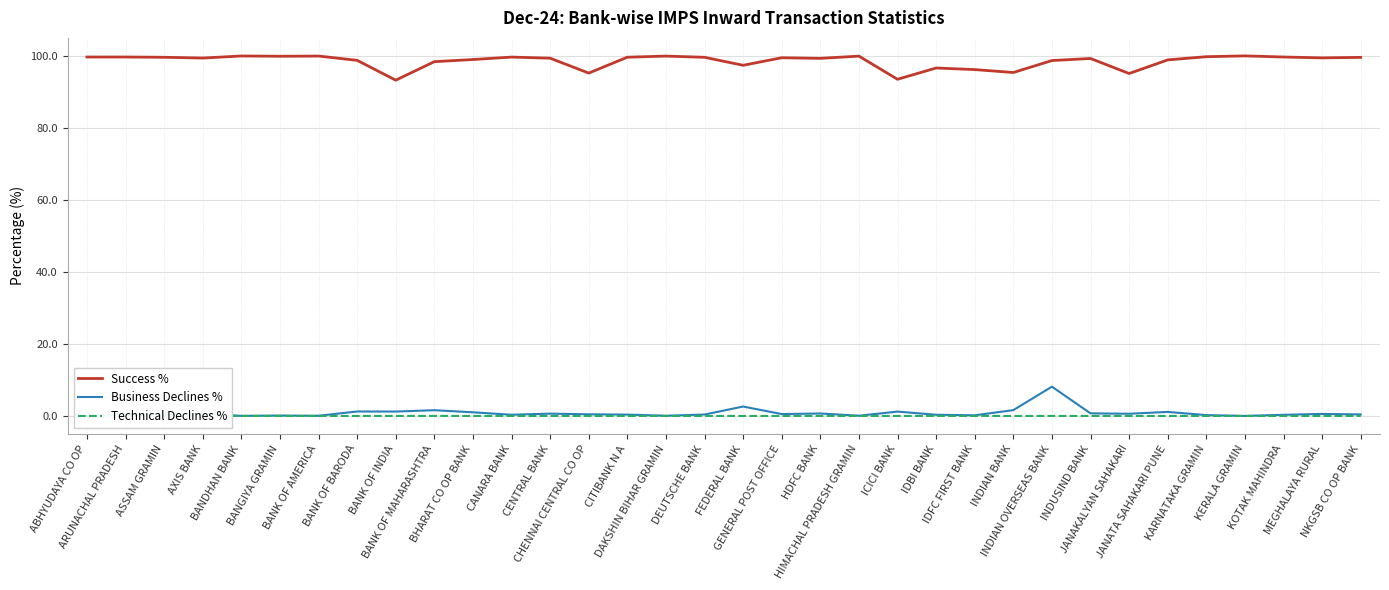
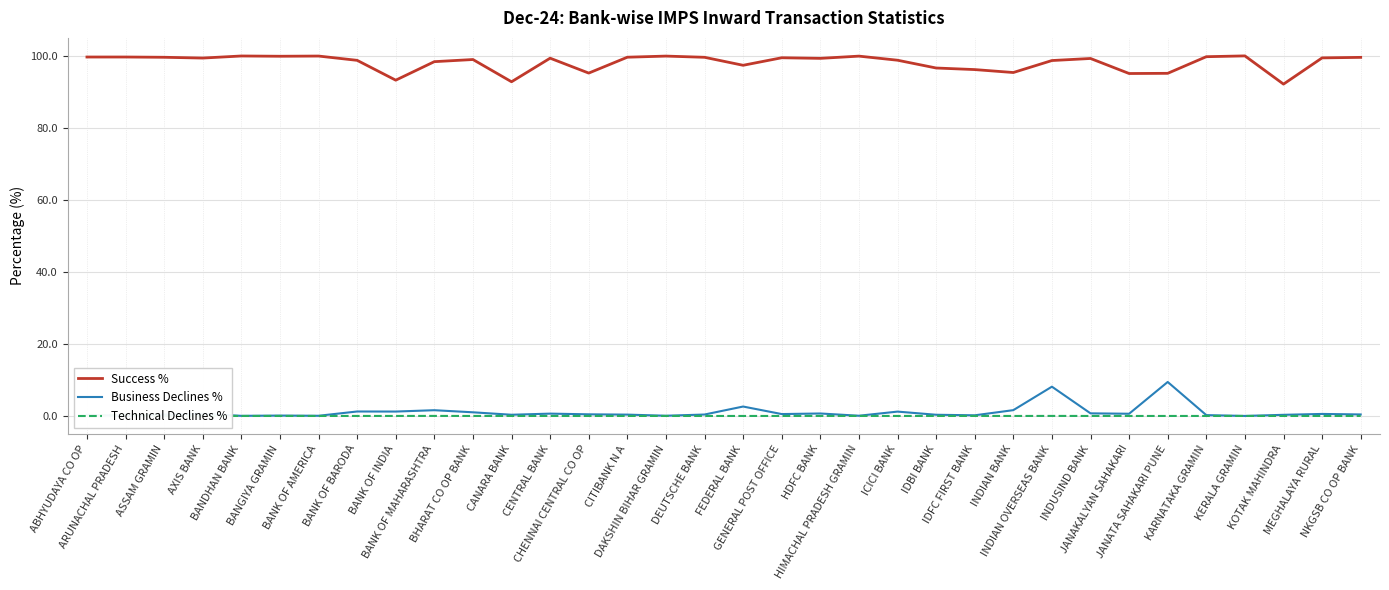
Success %, CANARA BANK: 100 -> 93
Success %, ICICI BANK: 93 -> 99
Success %, JANATA SAHAKARI PUNE: 99 -> 95
Business Declines %, JANATA SAHAKARI PUNE: 1 -> 9
Success %, KOTAK MAHINDRA: 100 -> 92
